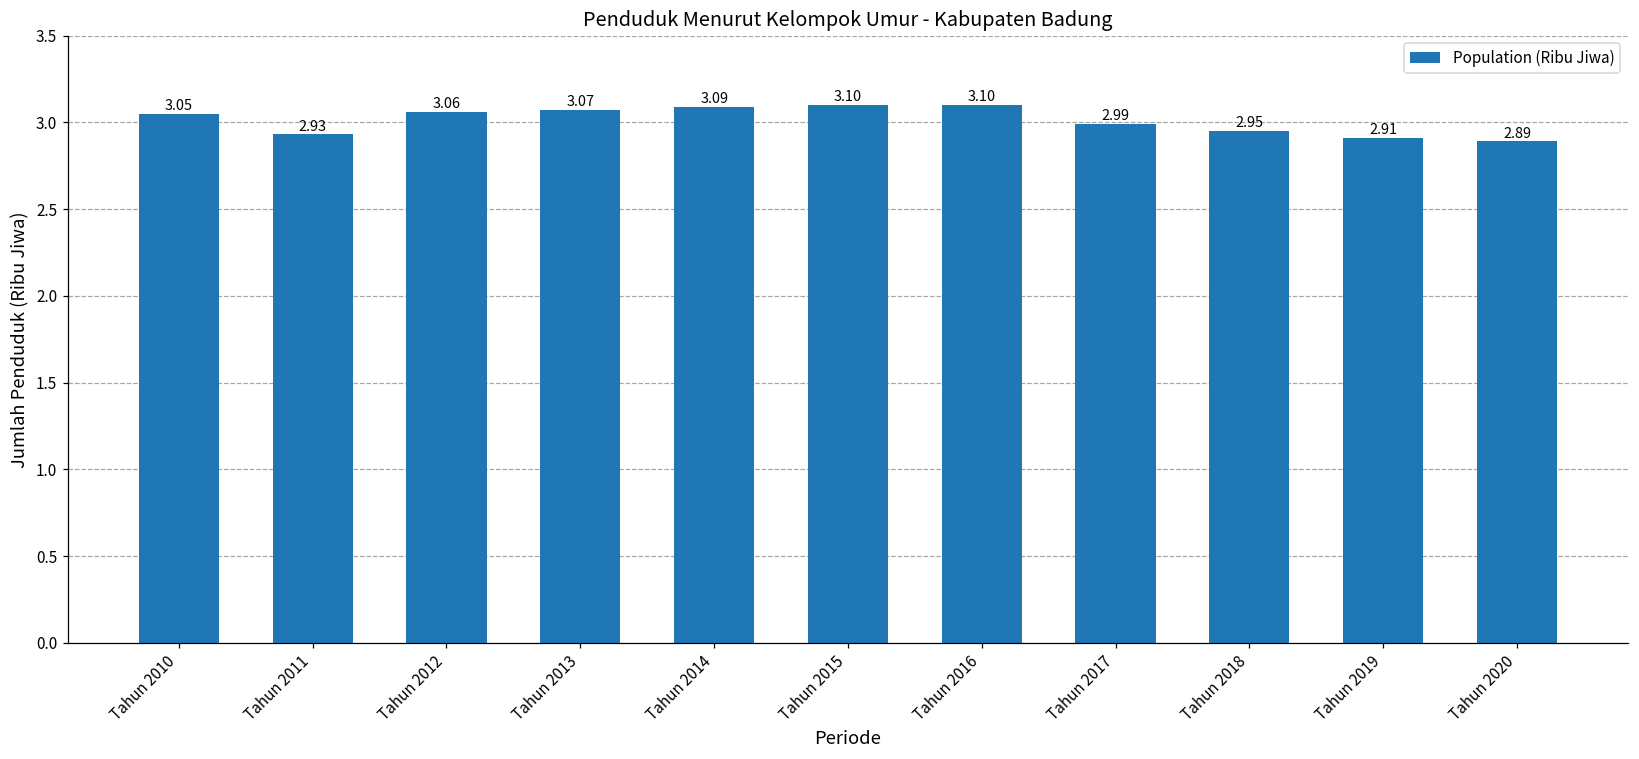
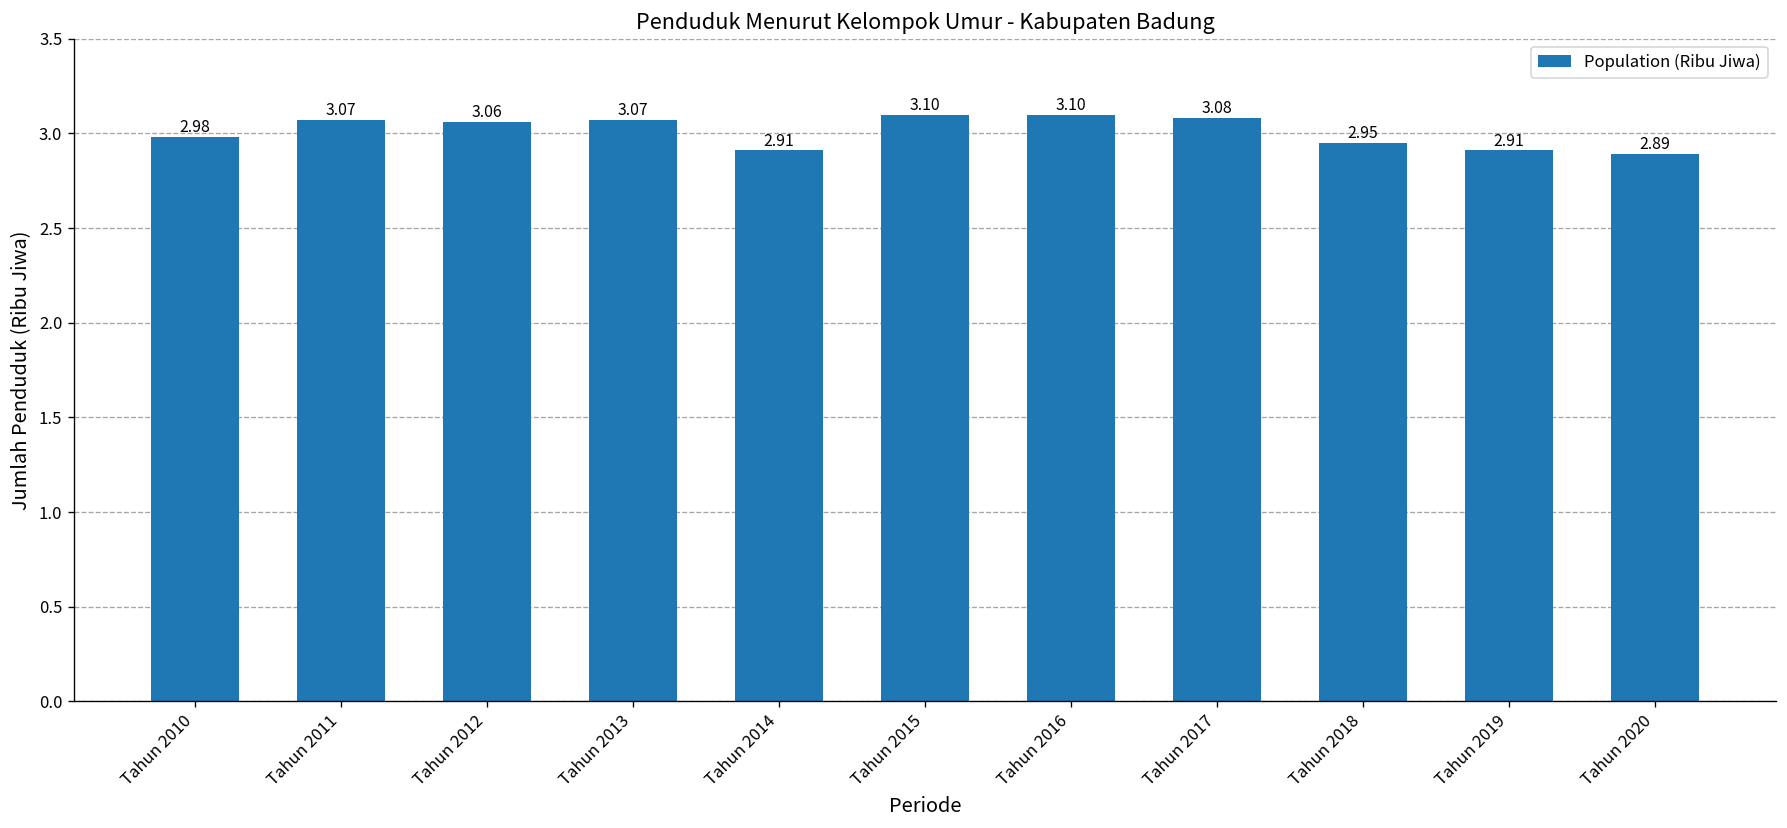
Tahun 2010: 3.05 -> 2.98
Tahun 2011: 2.93 -> 3.07
Tahun 2014: 3.09 -> 2.91
Tahun 2017: 2.99 -> 3.08
